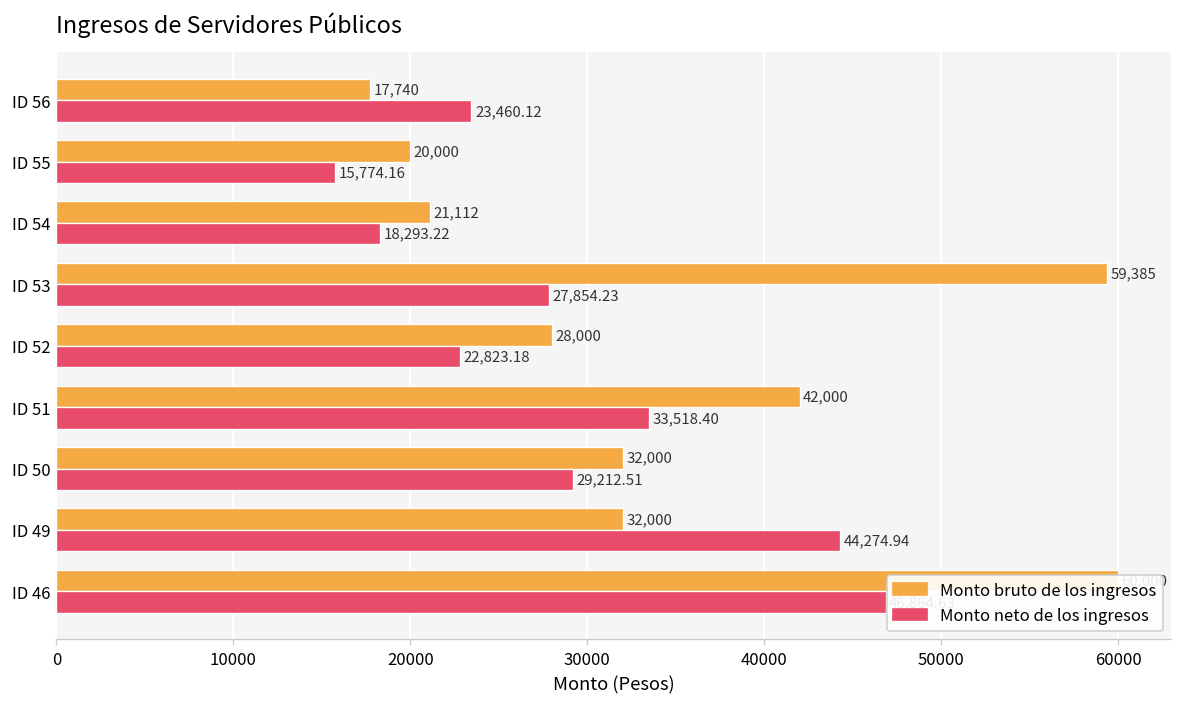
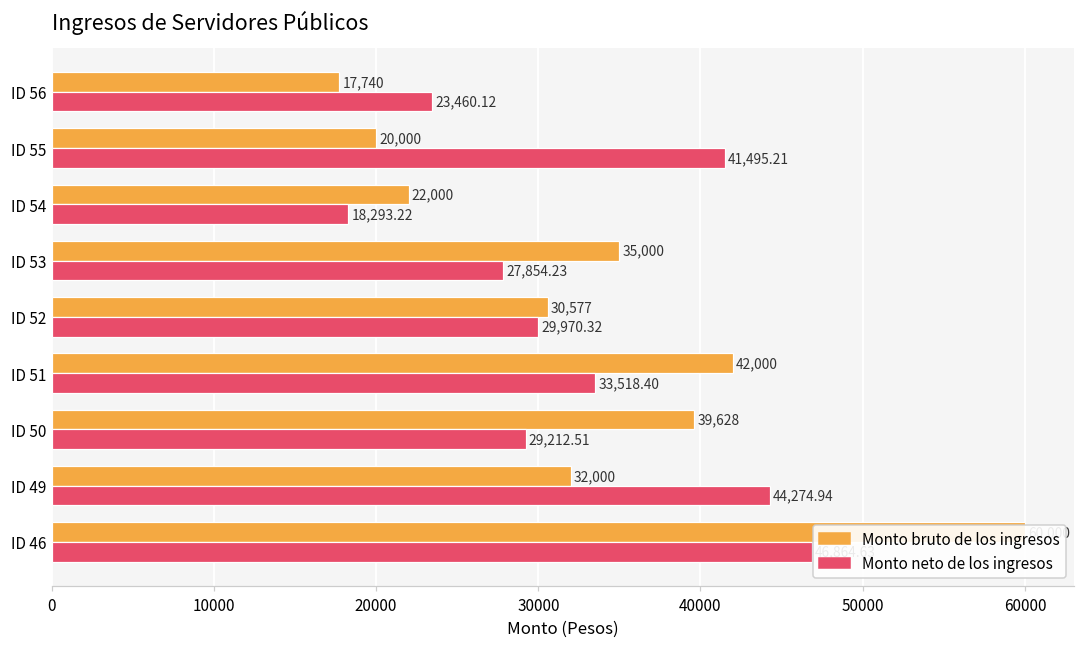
Monto neto de los ingresos, ID 55: 15,774.16 -> 41,495.21
Monto bruto de los ingresos, ID 54: 21,112 -> 22,000
Monto bruto de los ingresos, ID 53: 59,385 -> 35,000
Monto bruto de los ingresos, ID 52: 28,000 -> 30,577
Monto neto de los ingresos, ID 52: 22,823.18 -> 29,970.32
Monto bruto de los ingresos, ID 50: 32,000 -> 39,628
